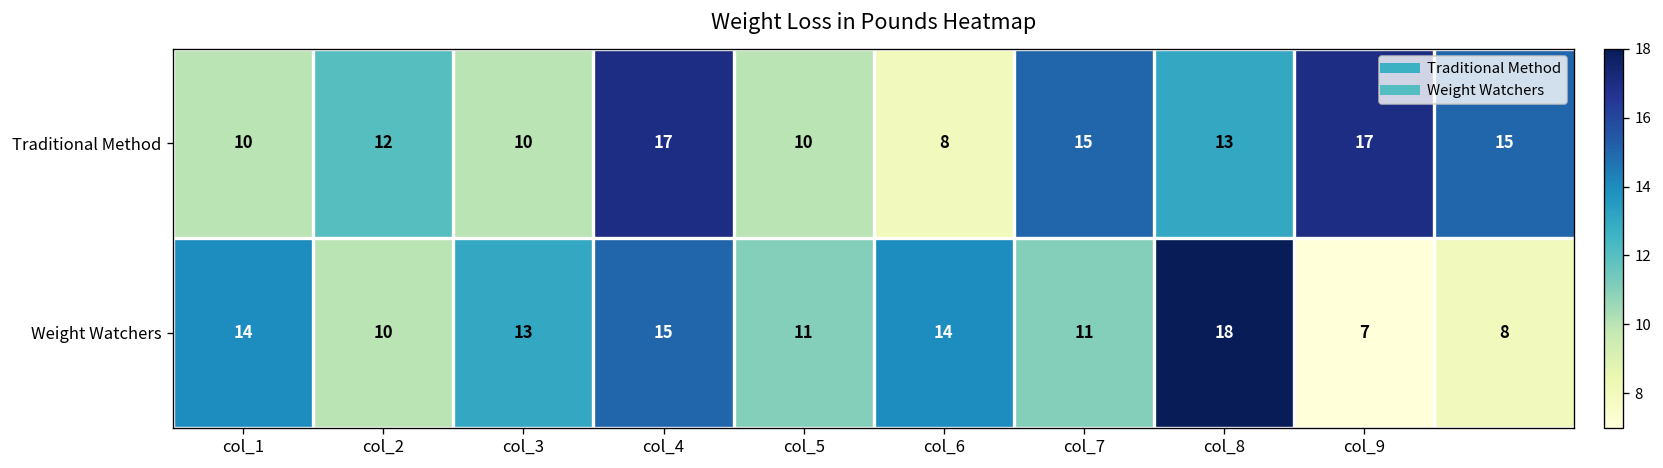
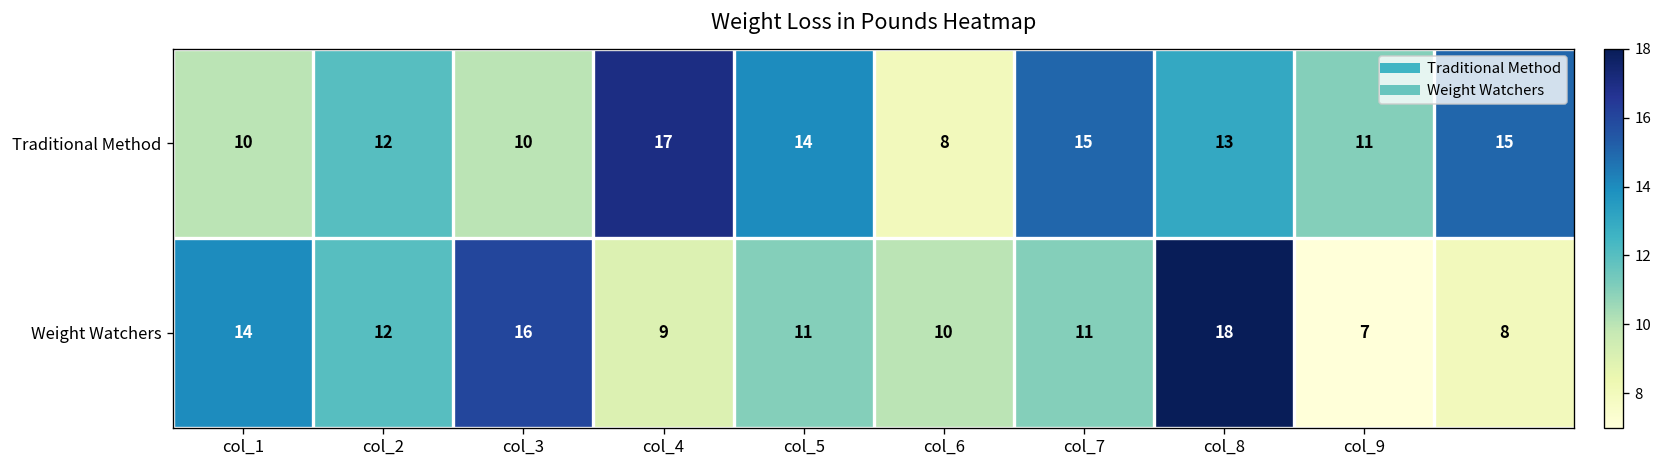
Traditional Method, col_5: 10 -> 14
Traditional Method, col_9: 17 -> 11
Weight Watchers, col_2: 10 -> 12
Weight Watchers, col_3: 13 -> 16
Weight Watchers, col_4: 15 -> 9
Weight Watchers, col_6: 14 -> 10
